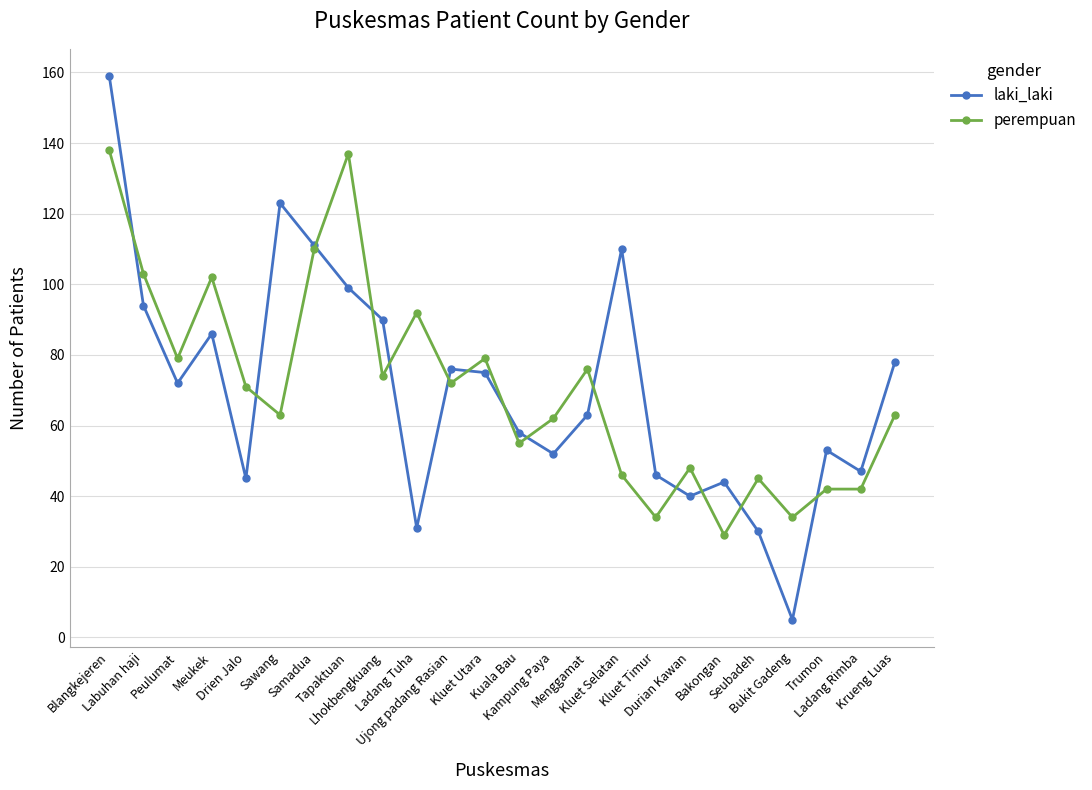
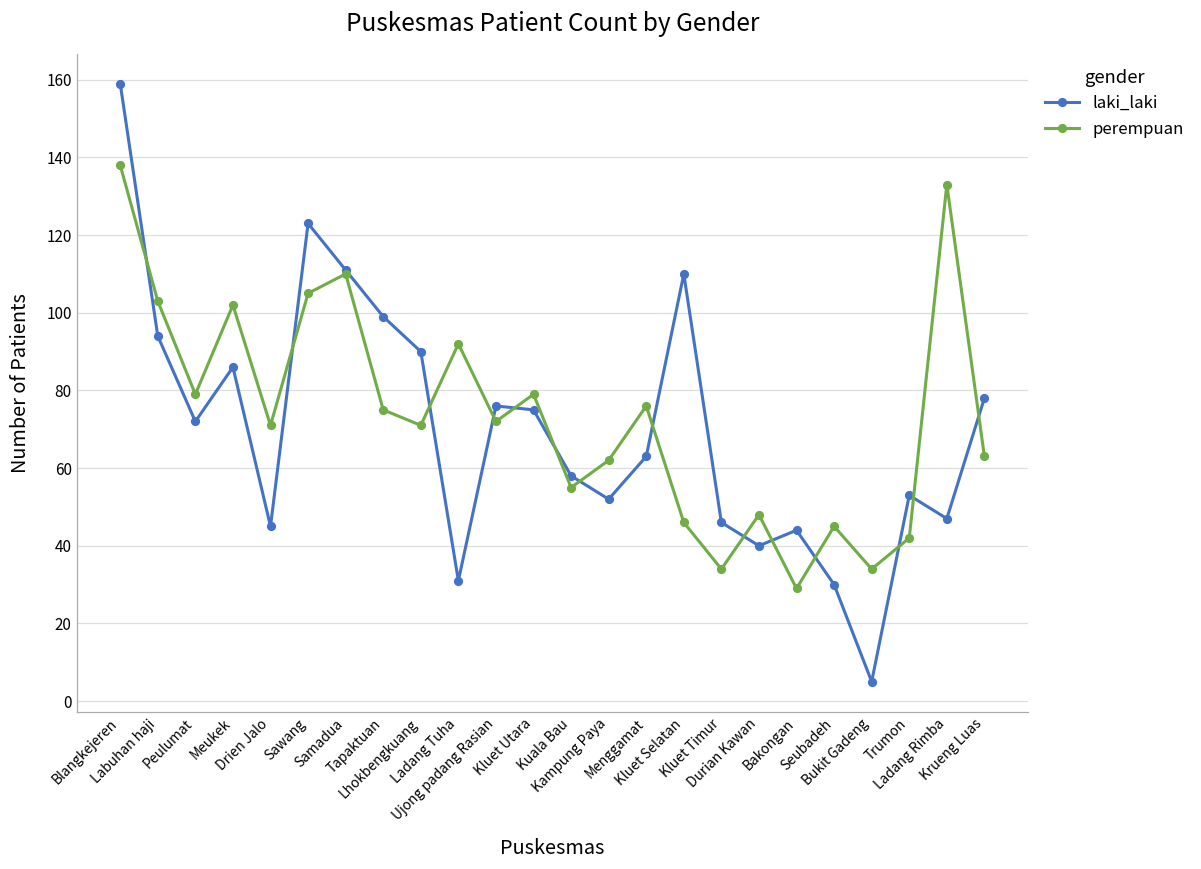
perempuan, Sawang: 63 -> 105
perempuan, Tapaktuan: 137 -> 75
perempuan, Lhokbengkuang: 74 -> 71
perempuan, Ladang Rimba: 42 -> 133
